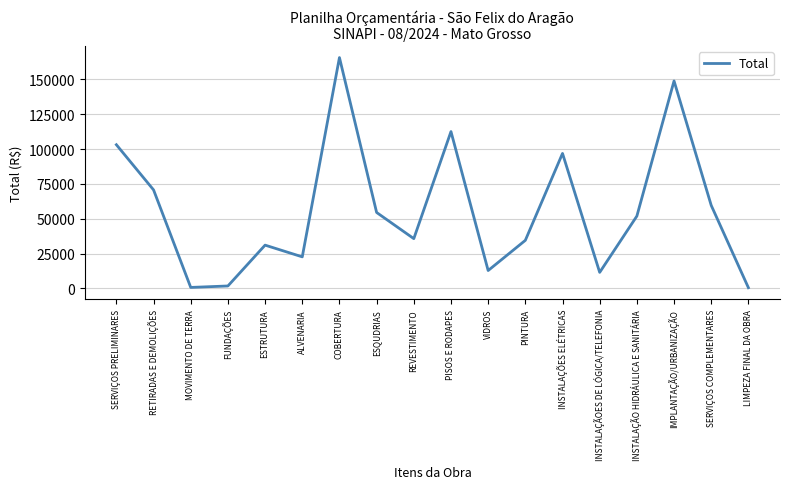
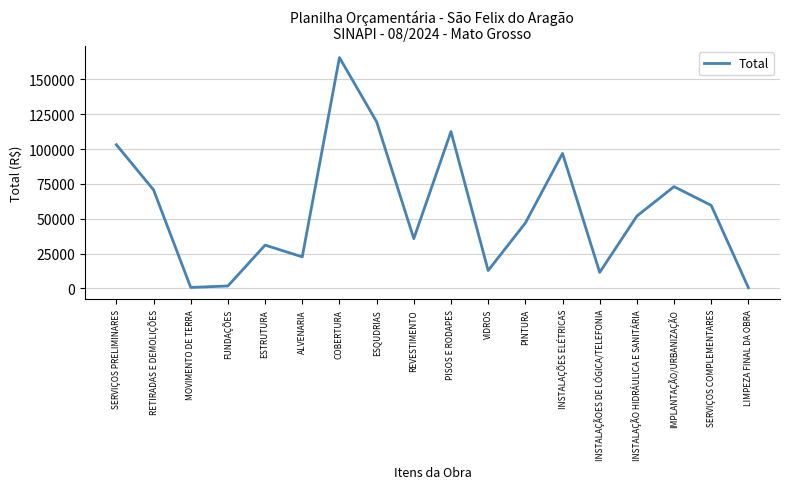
ESQUDRIAS: 54000 -> 120000
PINTURA: 34000 -> 47000
IMPLANTAÇÃO/URBANIZAÇÃO: 149000 -> 73000
